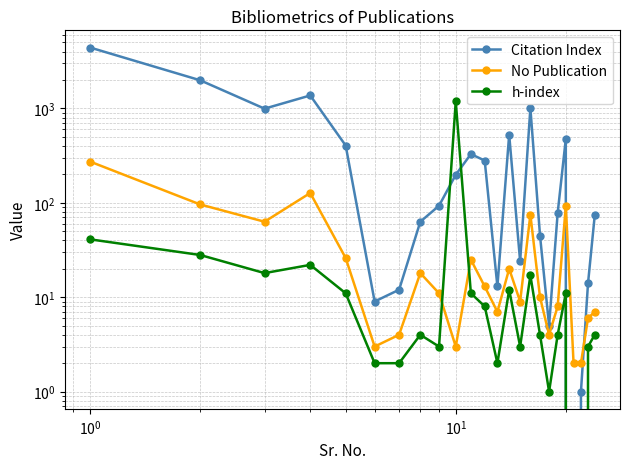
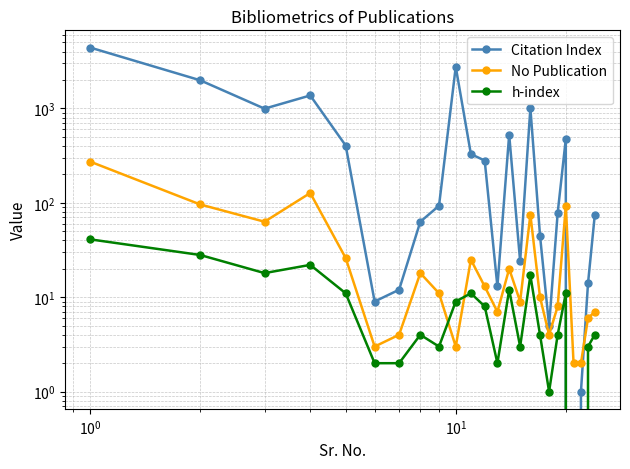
Citation Index, 10^1: 200 -> 2800
h-index, 10^1: 1200 -> 9
